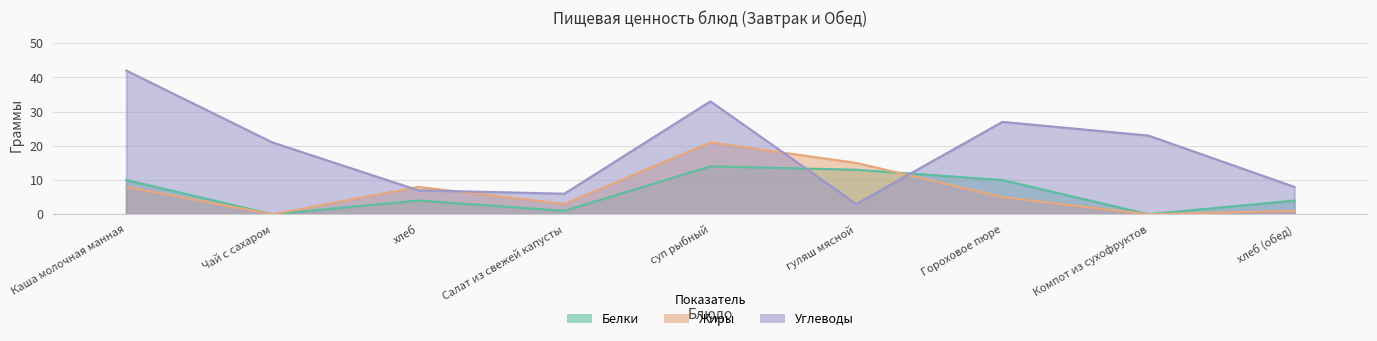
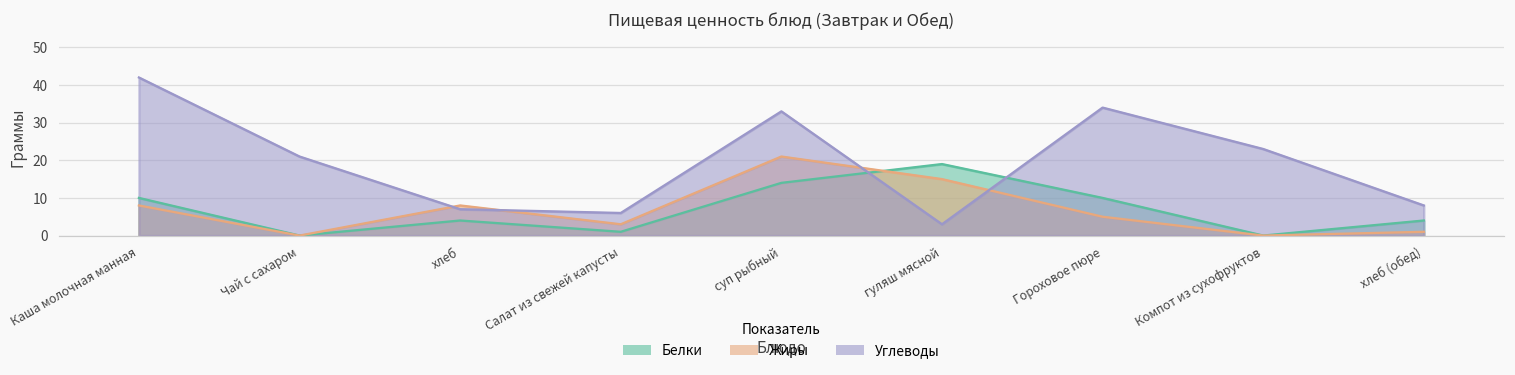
Белки, гуляш мясной: 13 -> 19
Углеводы, Гороховое пюре: 27 -> 34
